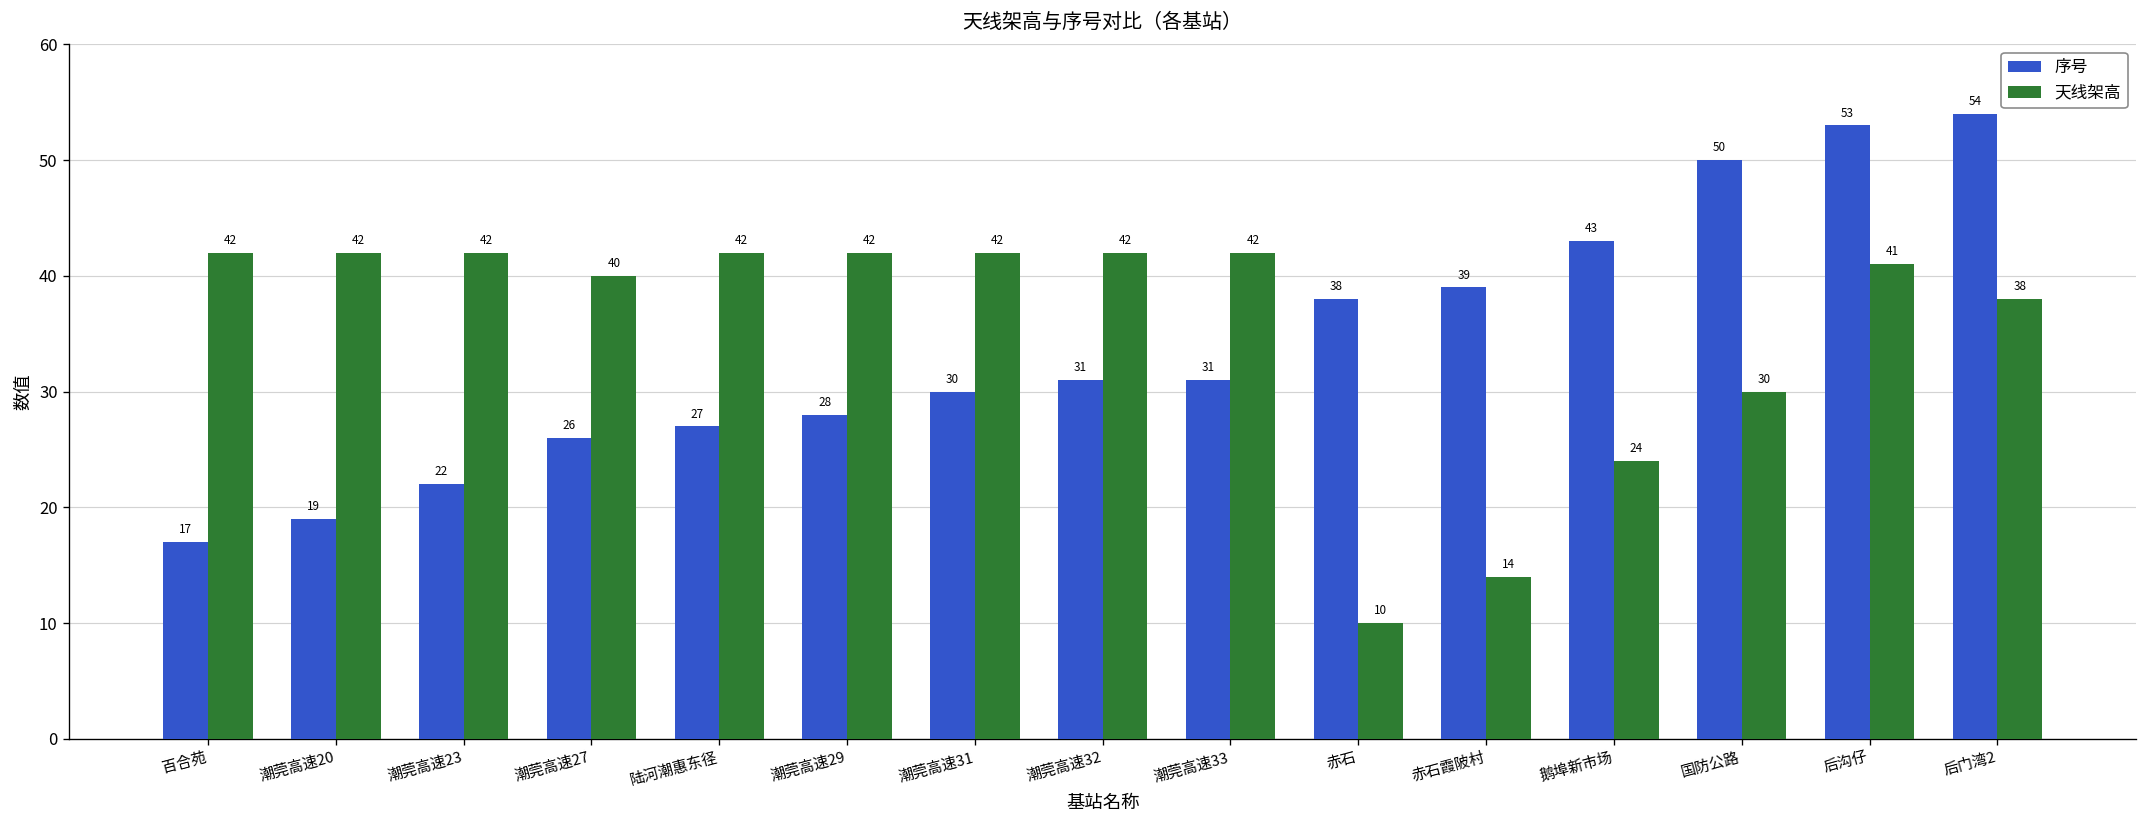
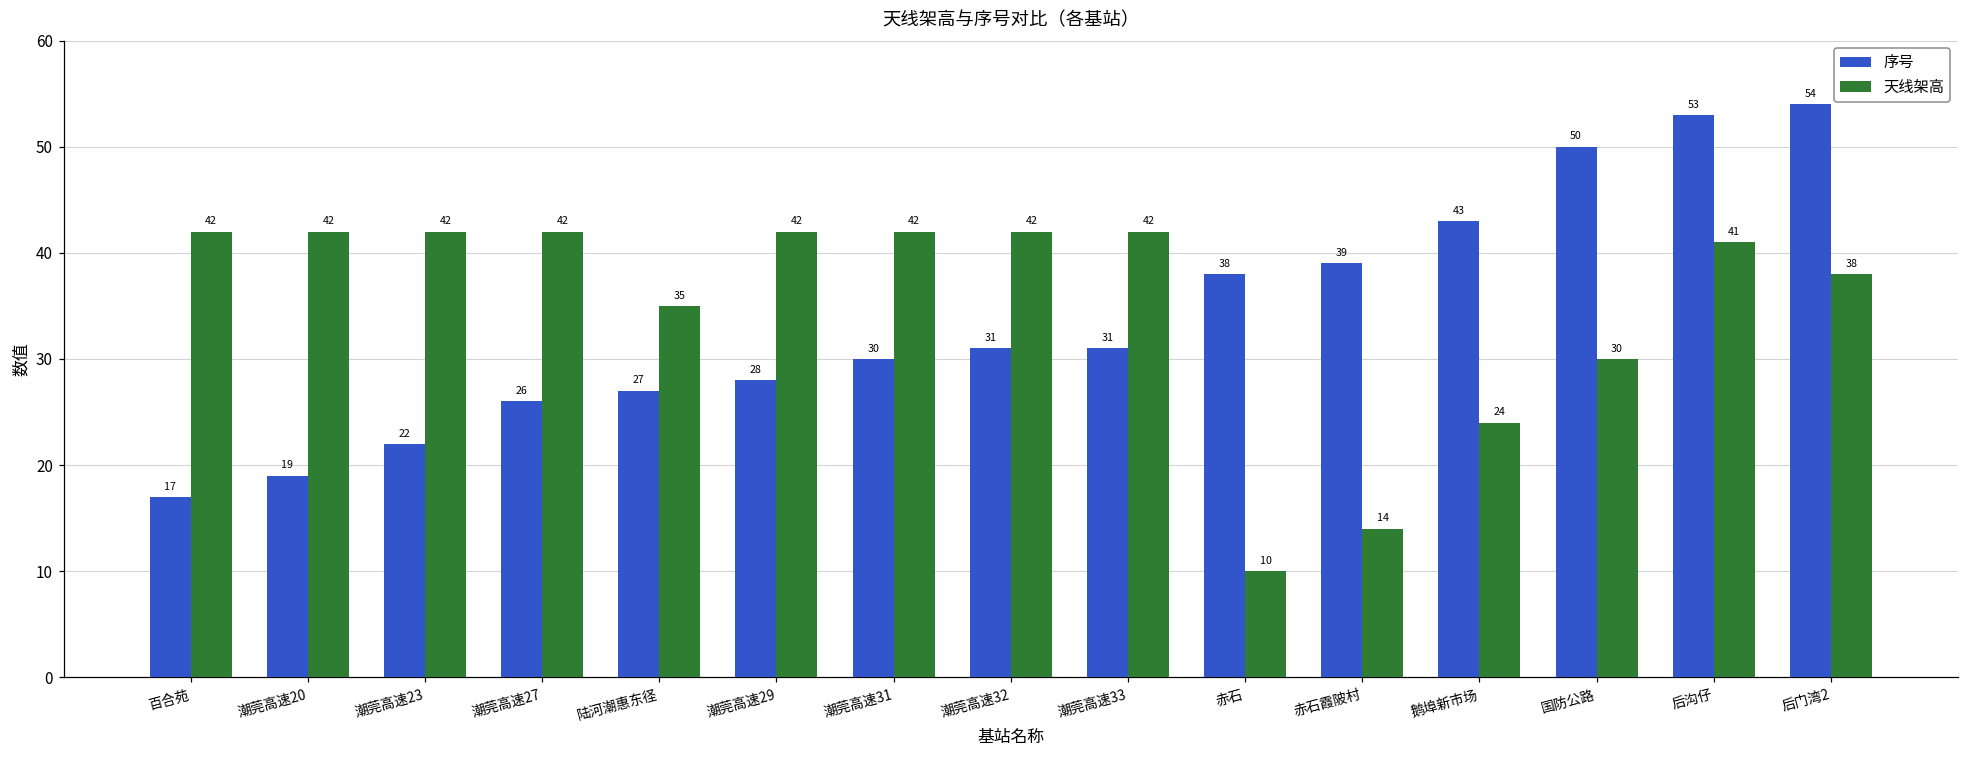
天线架高, 潮莞高速27: 40 -> 42
天线架高, 陆河潮惠东径: 42 -> 35
